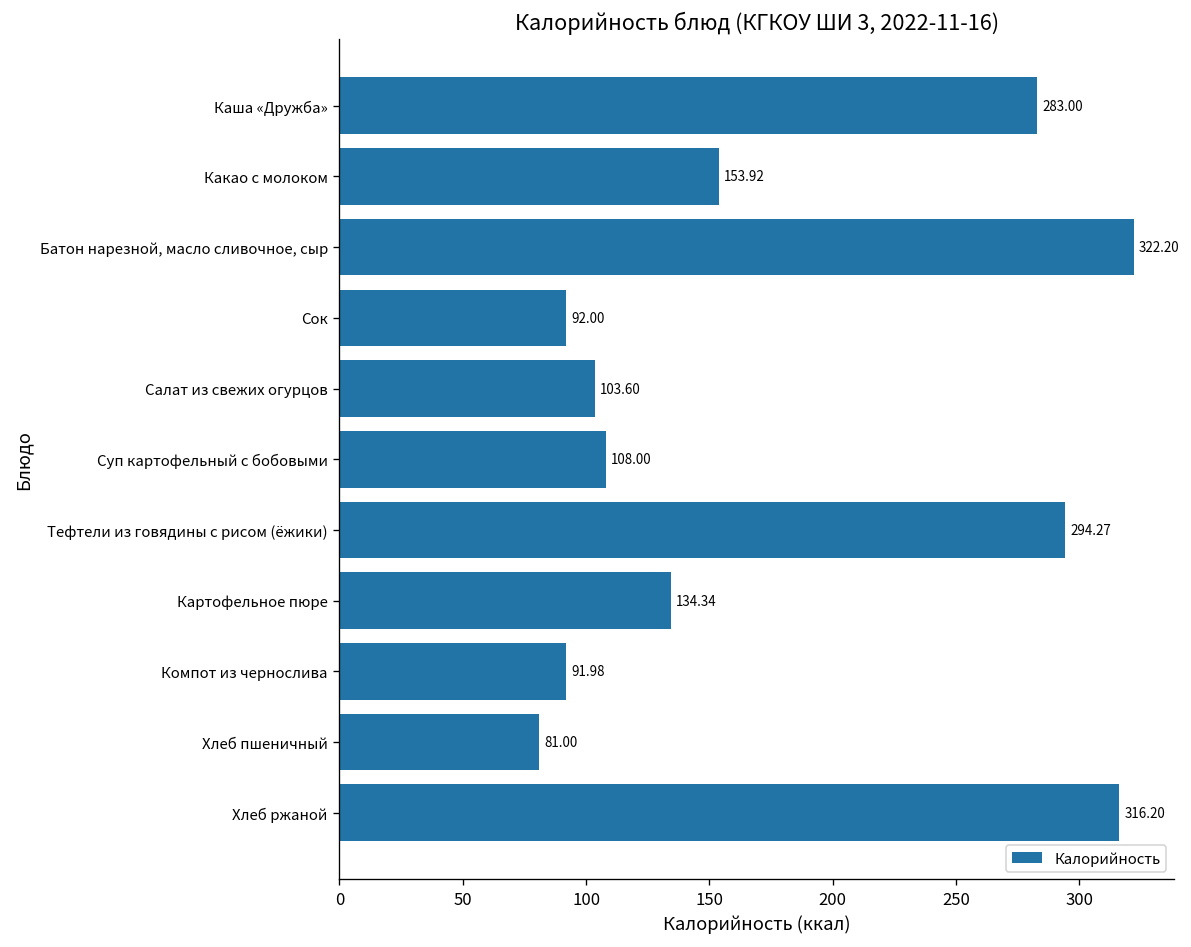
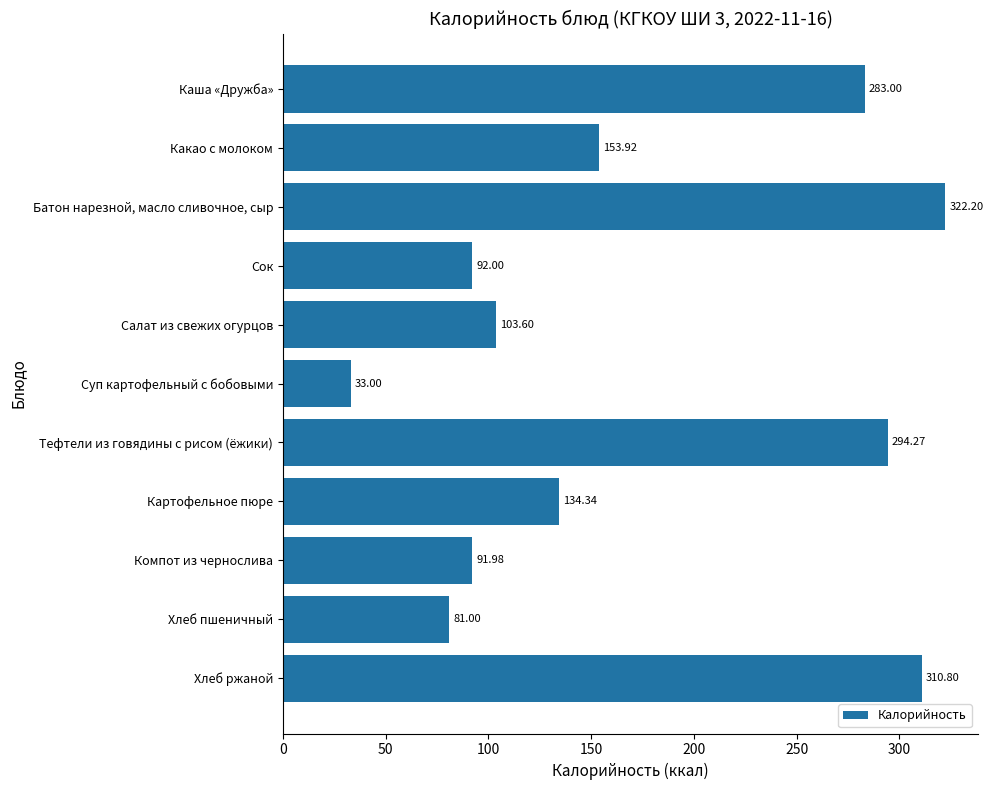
Суп картофельный с бобовыми: 108.00 -> 33.00
Хлеб ржаной: 316.20 -> 310.80
